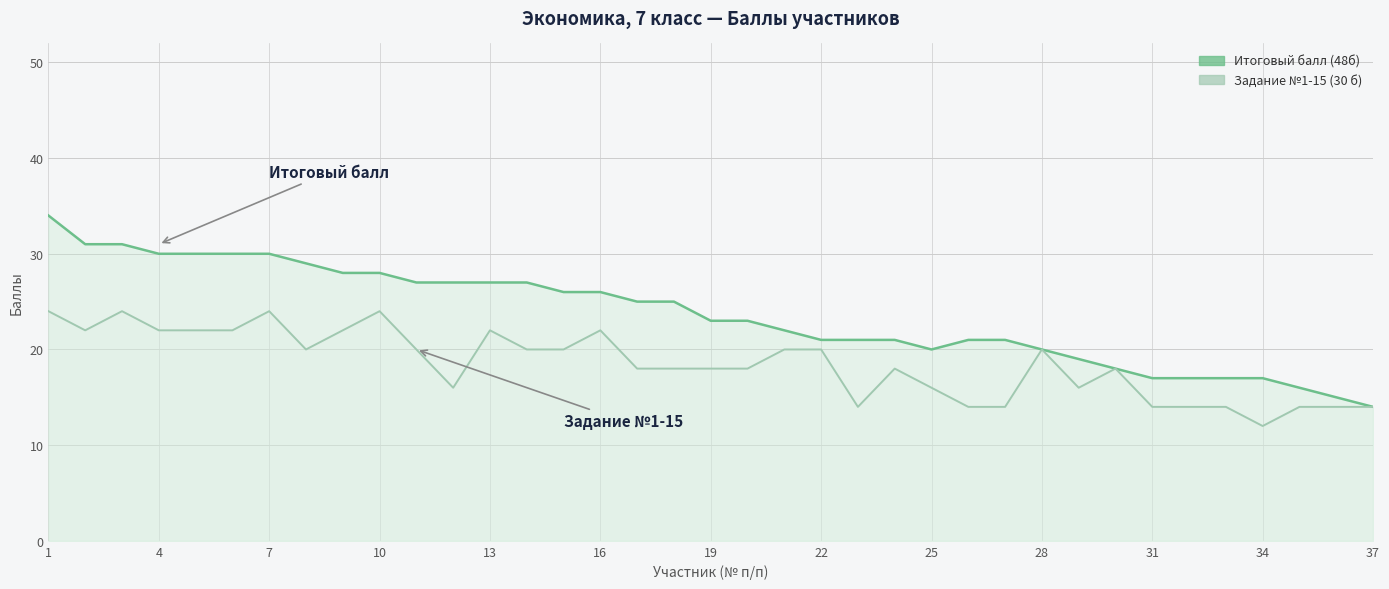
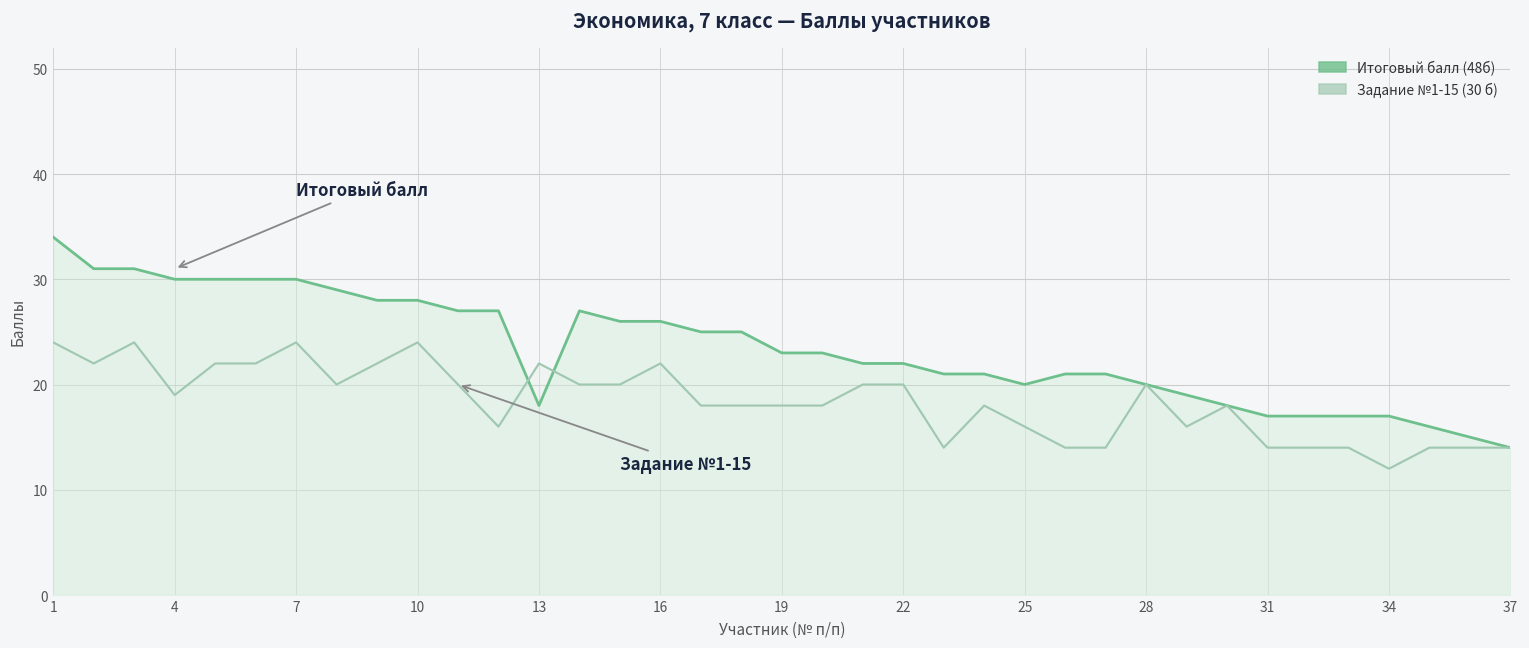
Задание №1-15 (30 б), 4: 22 -> 19
Итоговый балл (48б), 13: 27 -> 18
Итоговый балл (48б), 22: 21 -> 22
